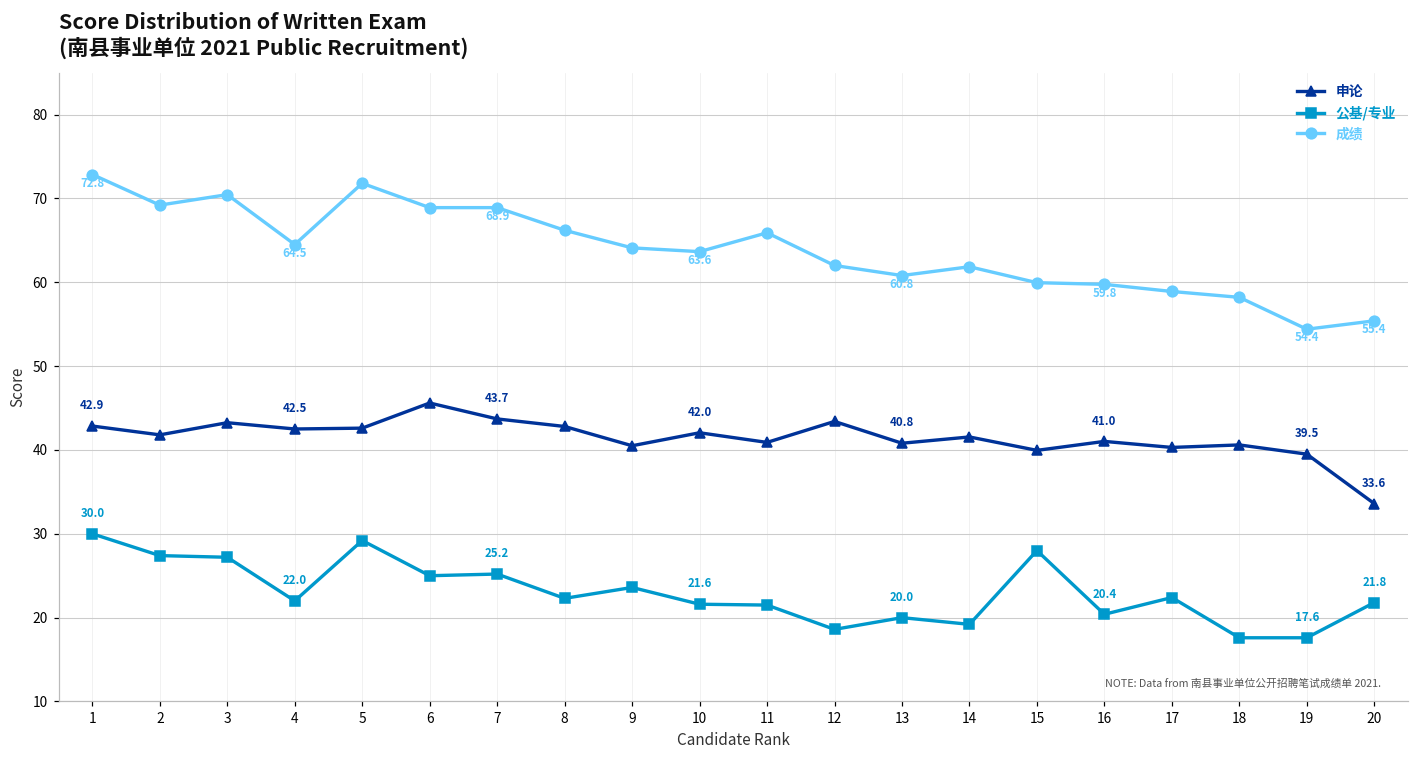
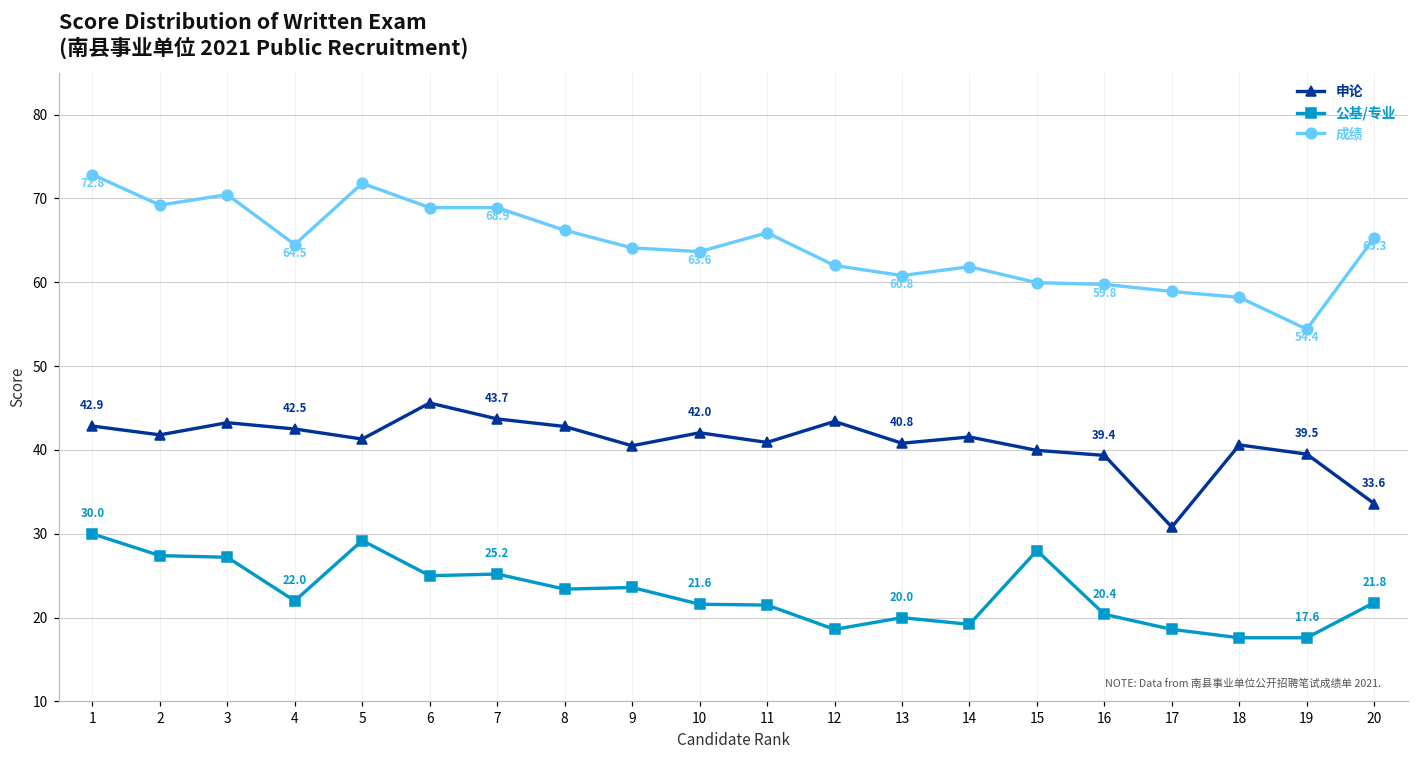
申论, 5: 43 -> 41
公基/专业, 8: 22 -> 23
申论, 16: 41.0 -> 39.4
申论, 17: 40 -> 31
公基/专业, 17: 22 -> 19
成绩, 20: 55.4 -> 65.3
